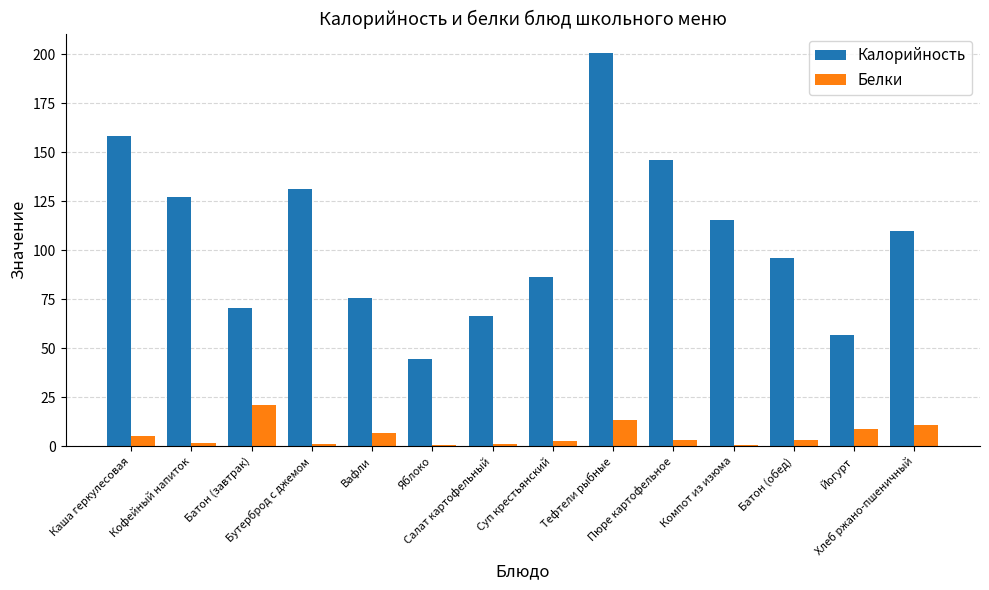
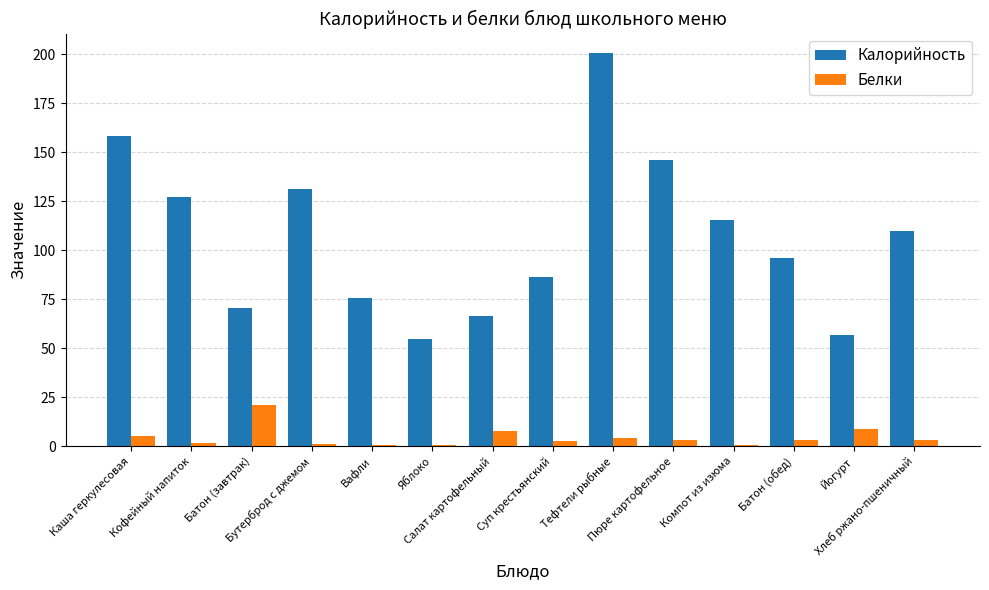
Белки, Вафли: 7 -> 1
Калорийность, Яблоко: 44 -> 55
Белки, Салат картофельный: 1 -> 8
Белки, Тефтели рыбные: 13 -> 4
Белки, Хлеб ржано-пшеничный: 11 -> 3
